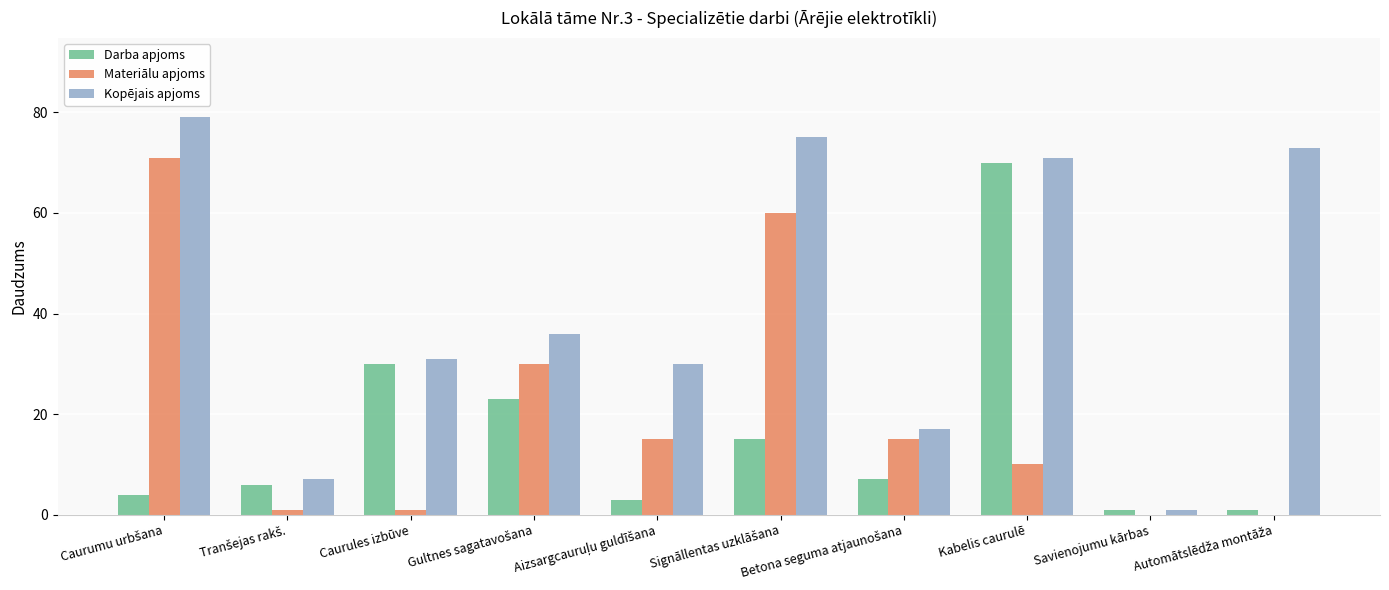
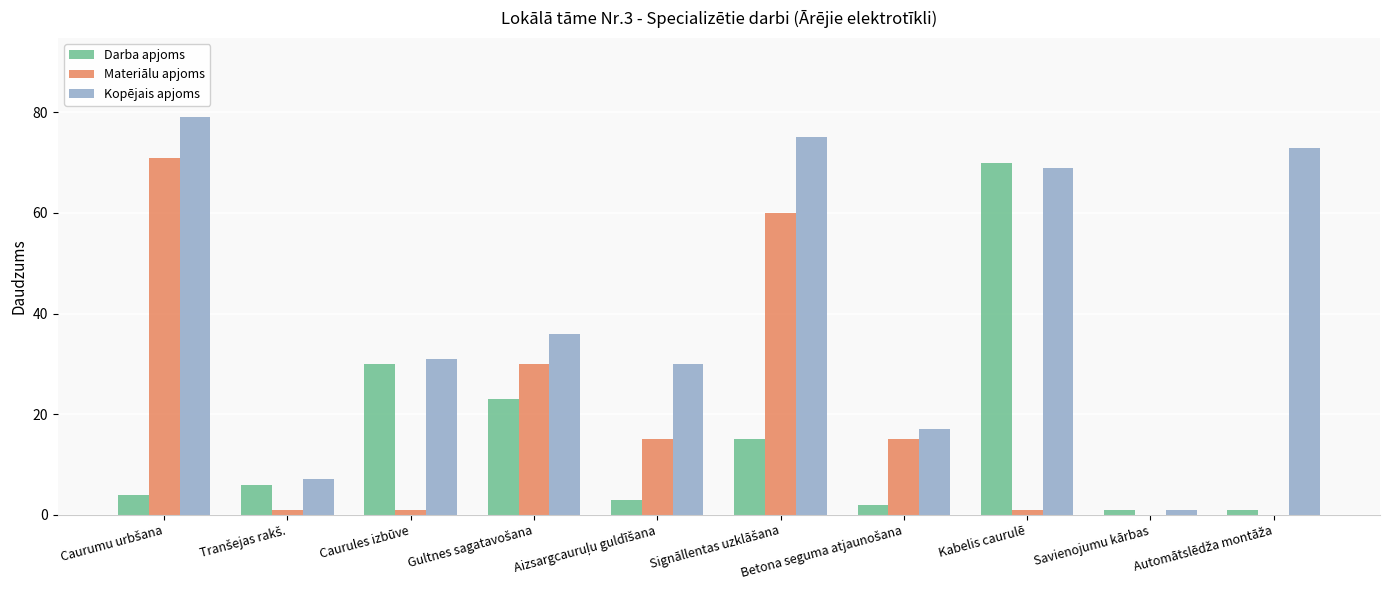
Darba apjoms, Betona seguma atjaunošana: 7 -> 2
Materiālu apjoms, Kabelis caurulē: 10 -> 1
Kopējais apjoms, Kabelis caurulē: 71 -> 69
